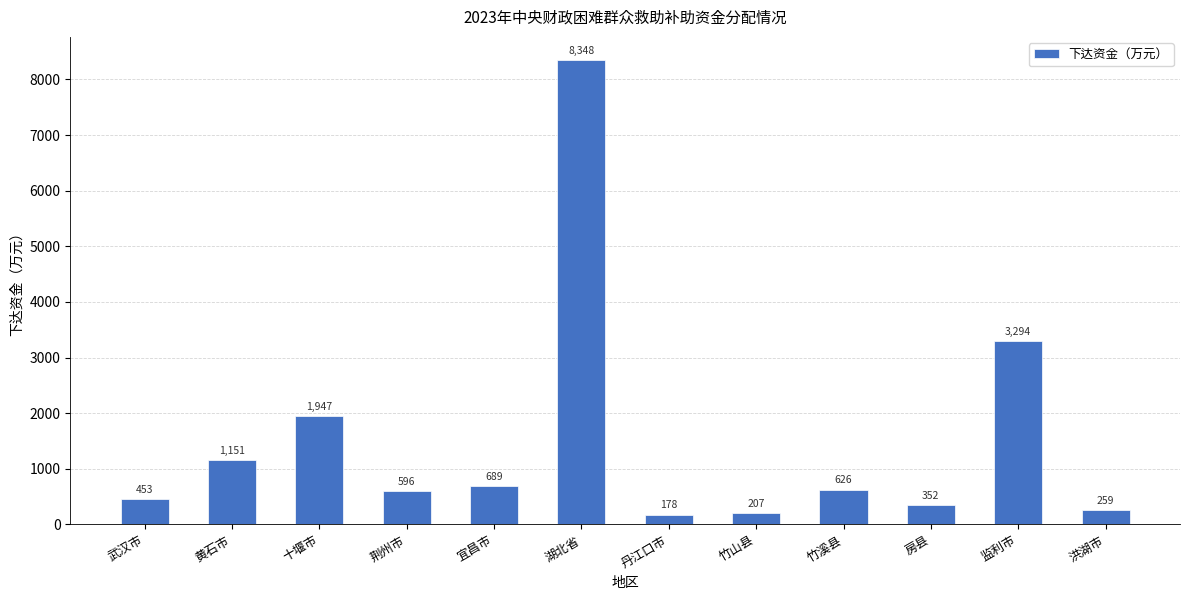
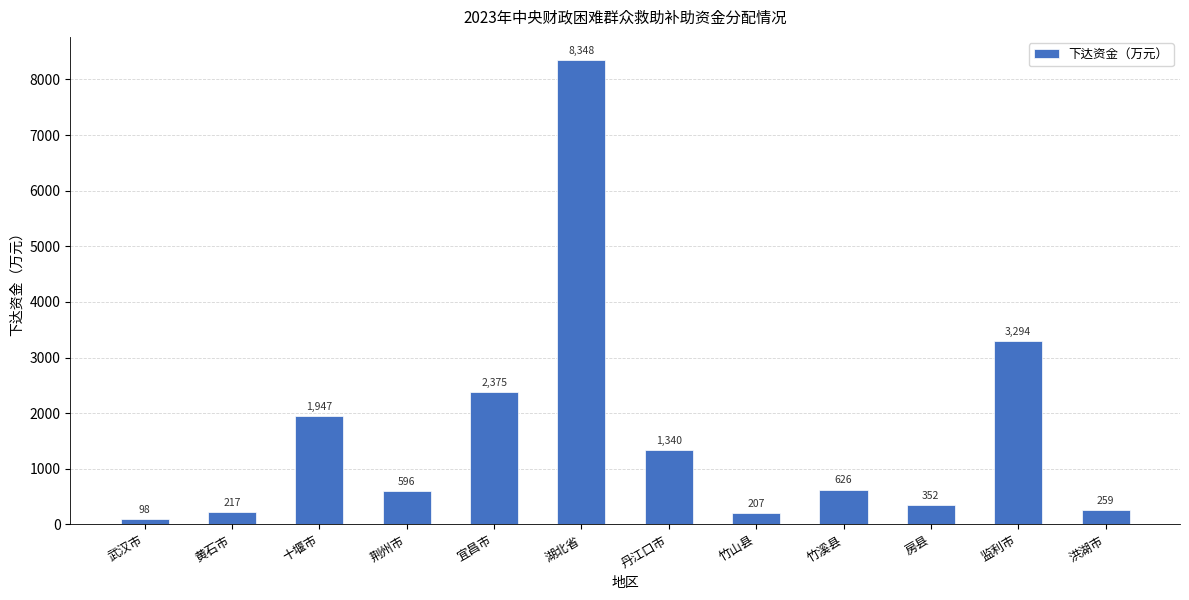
武汉市: 453 -> 98
黄石市: 1,151 -> 217
宜昌市: 689 -> 2,375
丹江口市: 178 -> 1,340
